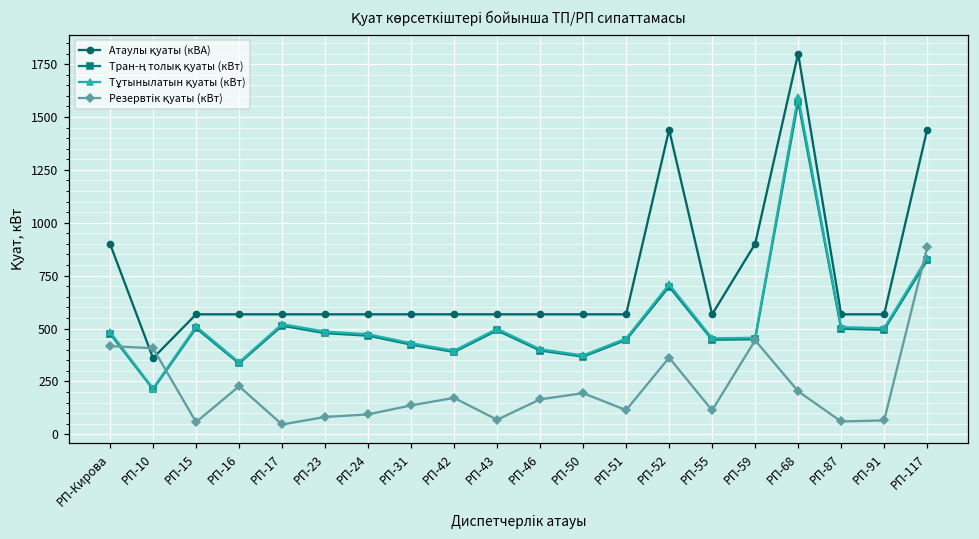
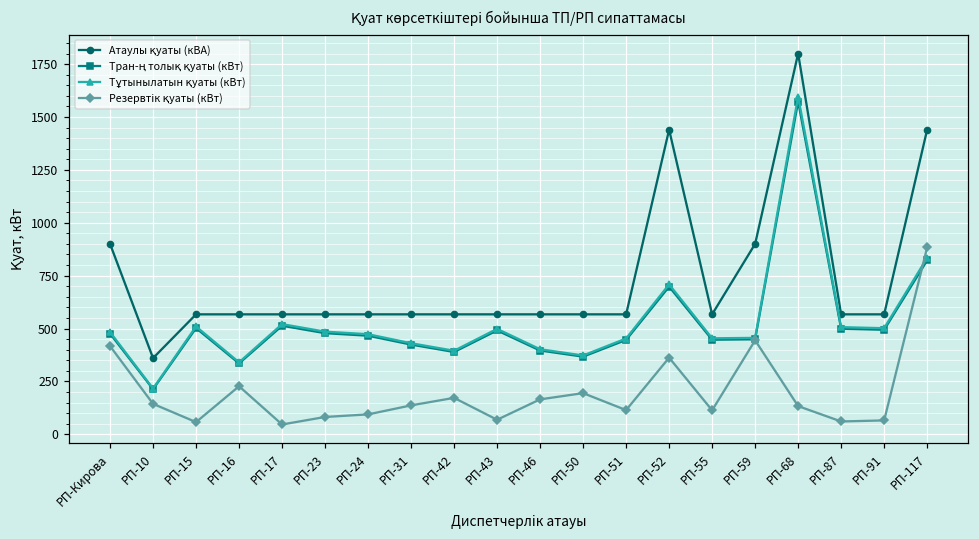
Резервтік қуаты (кВт), РП-10: 410 -> 140
Резервтік қуаты (кВт), РП-68: 200 -> 130
